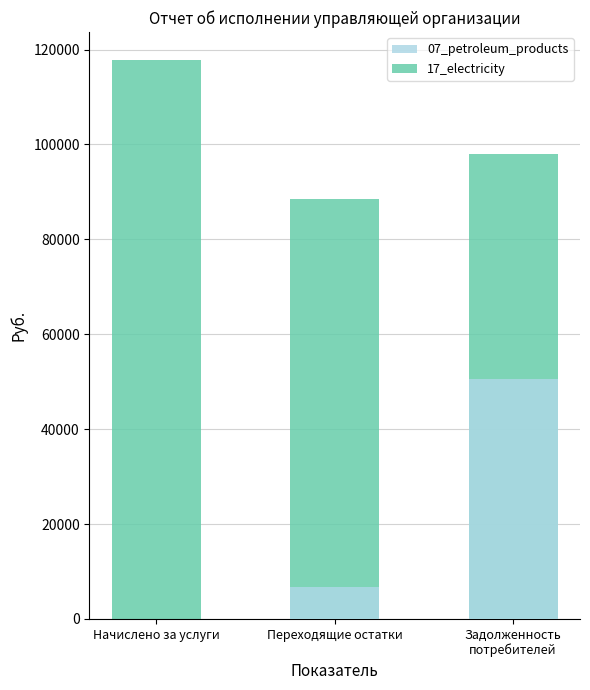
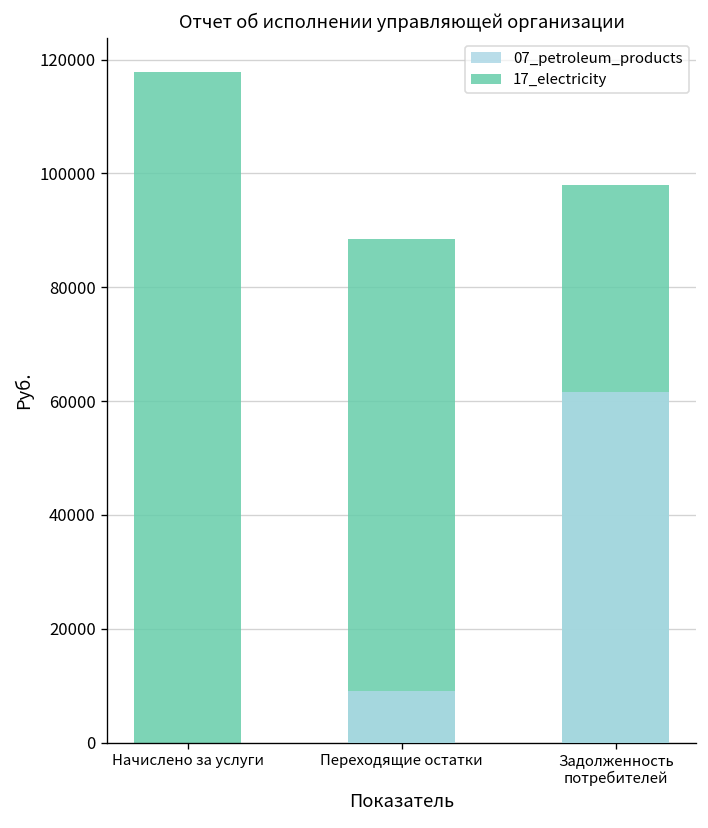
07_petroleum_products, Переходящие остатки: 7000 -> 9000
07_petroleum_products, Задолженность потребителей: 51000 -> 62000
